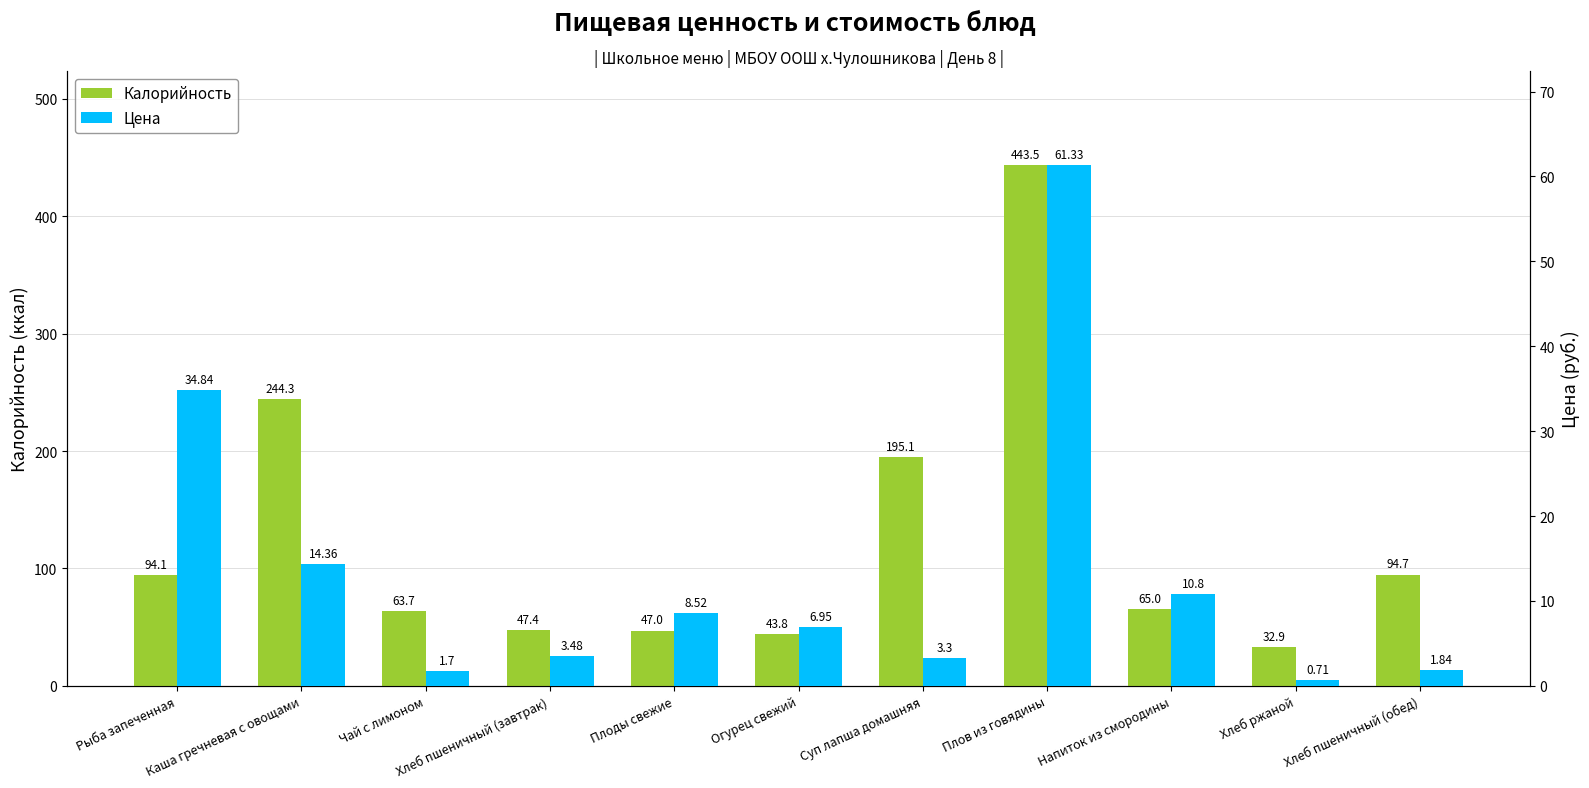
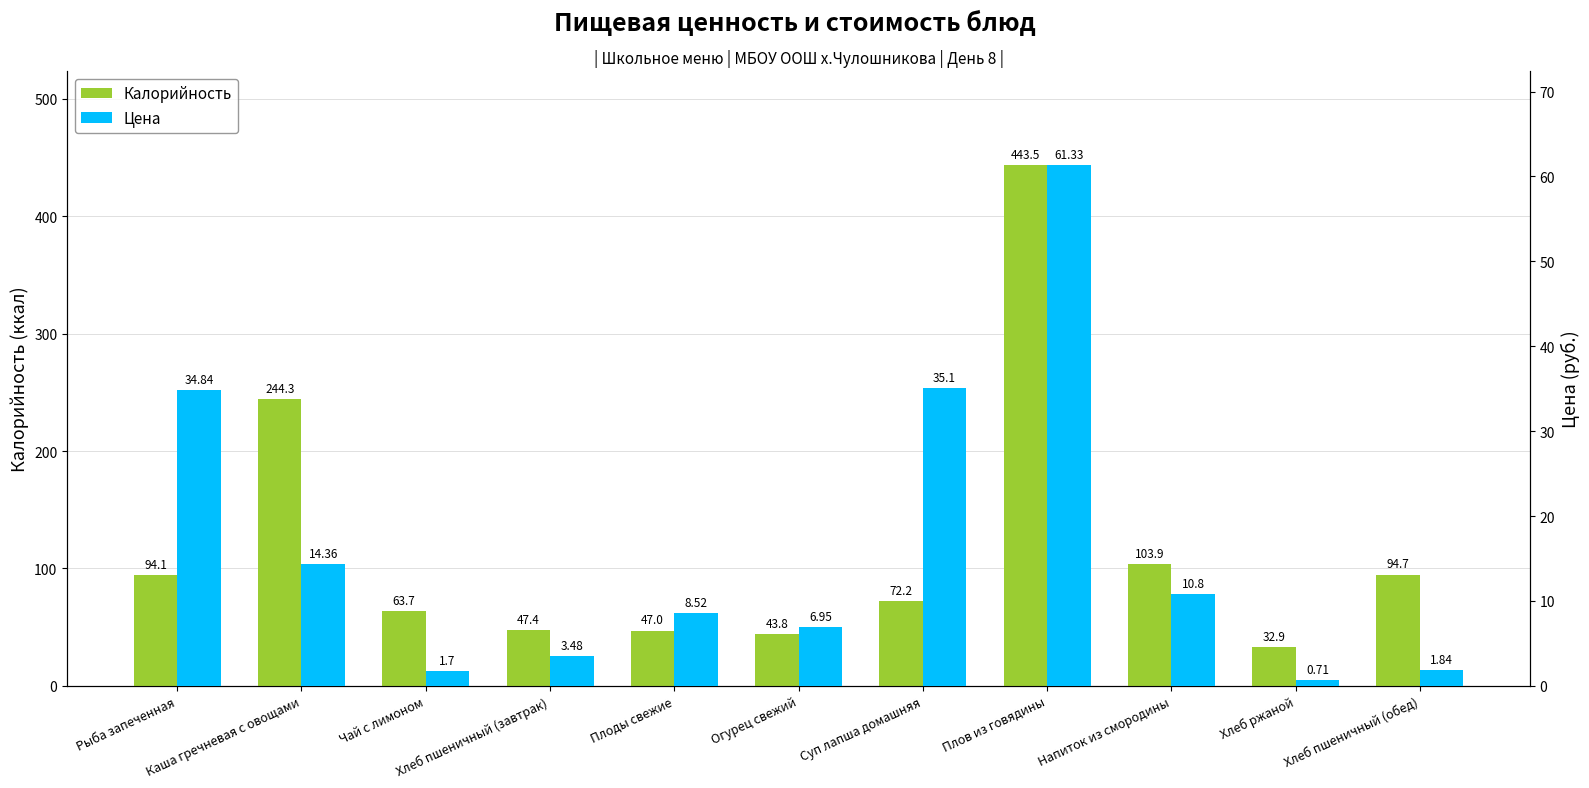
Калорийность, Суп лапша домашняя: 195.1 -> 72.2
Калорийность, Напиток из смородины: 65.0 -> 103.9
Цена, Суп лапша домашняя: 3.3 -> 35.1
